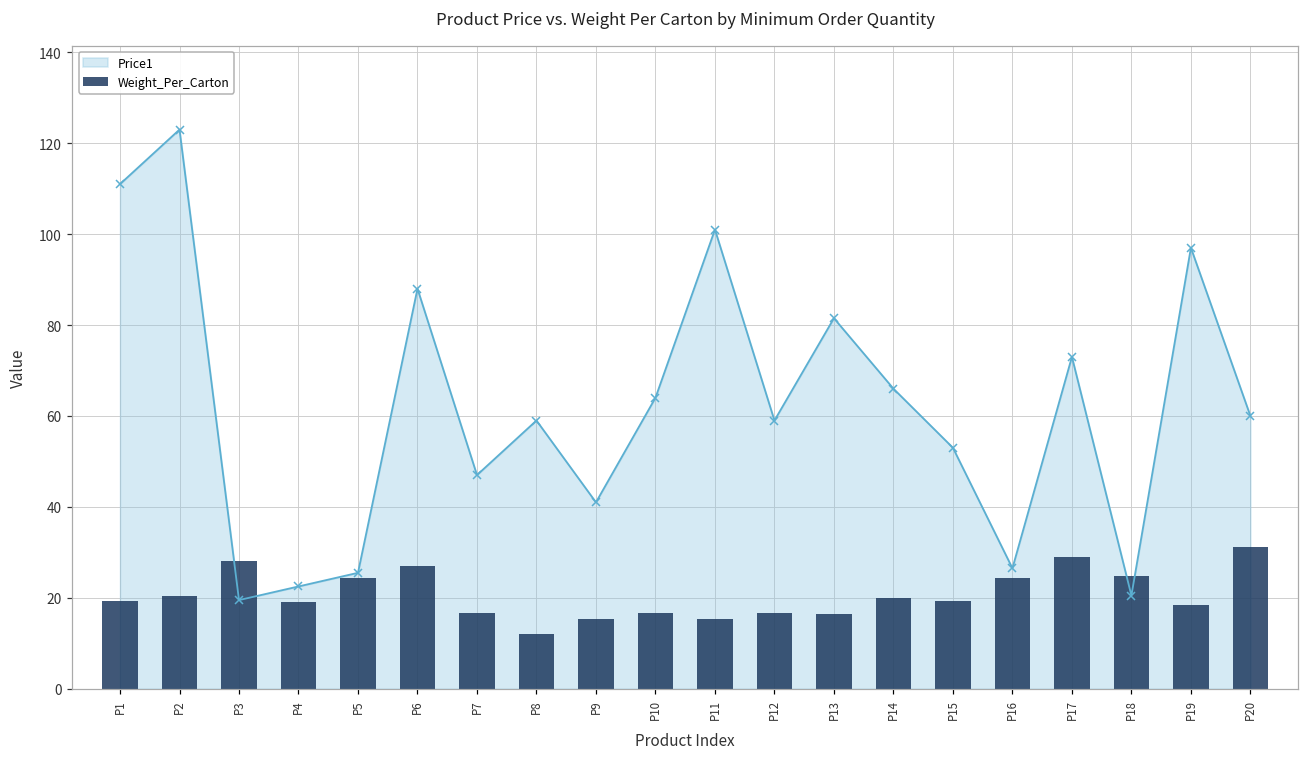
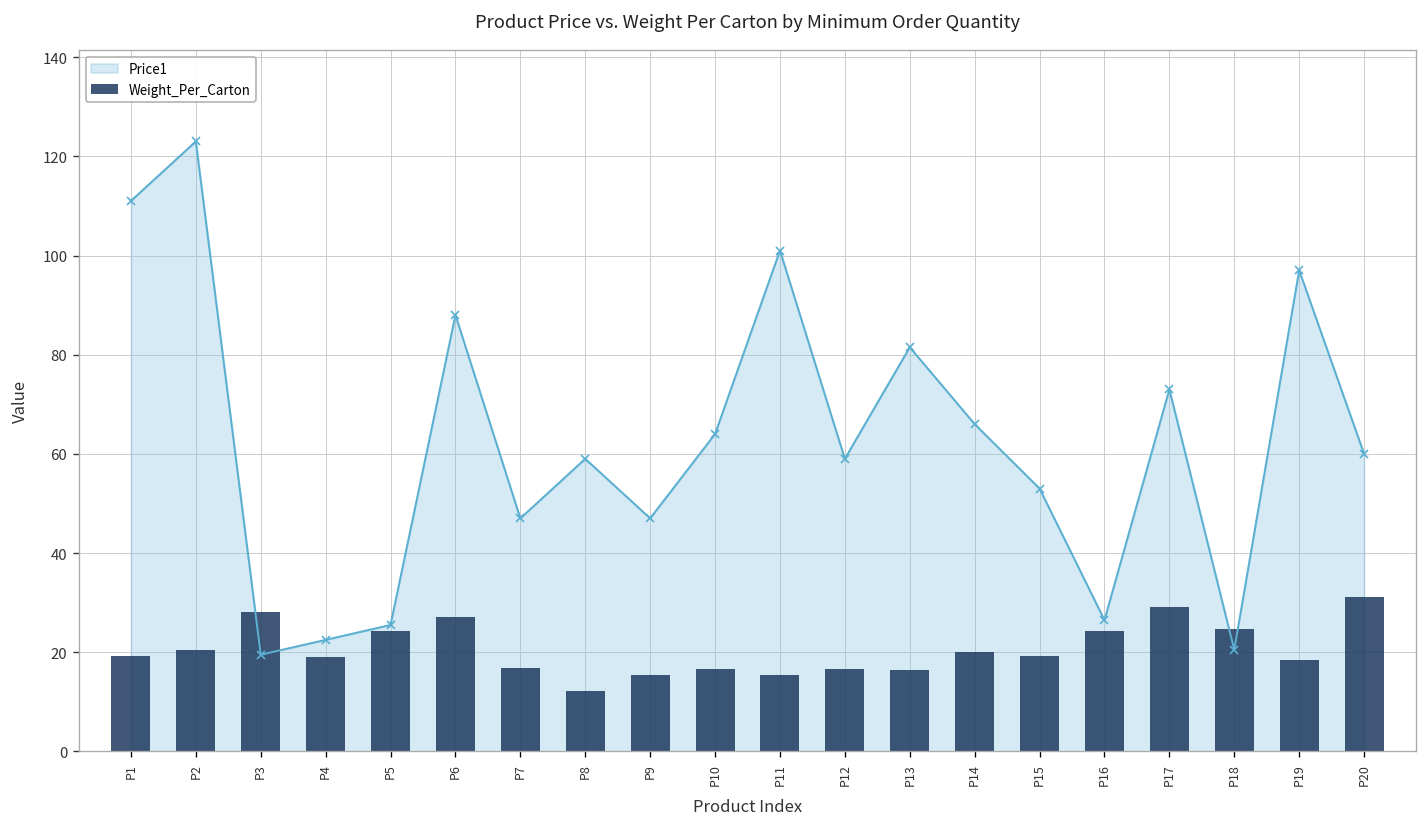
Price1, P9: 41 -> 47
